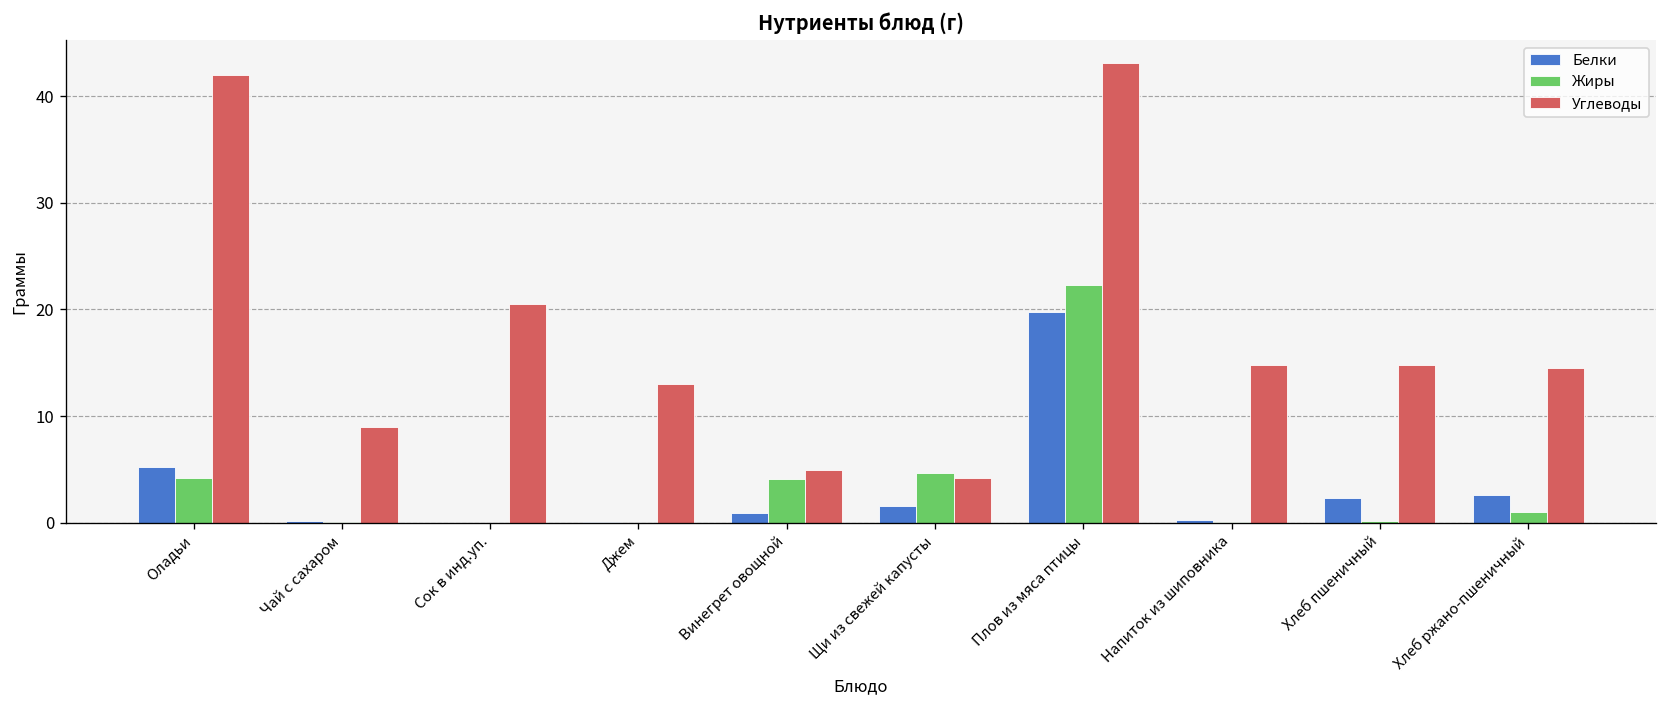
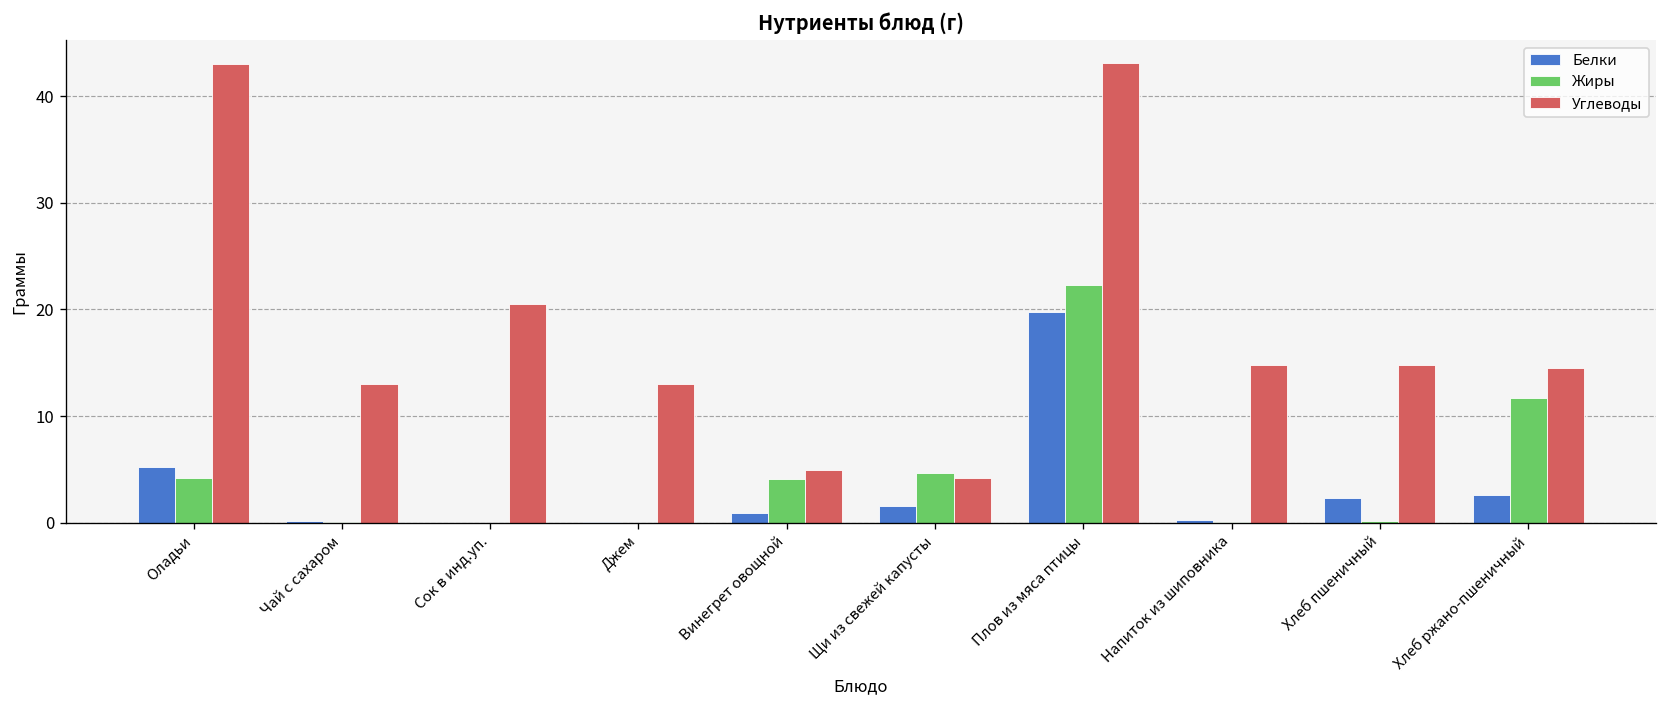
Углеводы, Оладьи: 42 -> 43
Углеводы, Чай с сахаром: 9 -> 13
Жиры, Хлеб ржано-пшеничный: 1 -> 12
